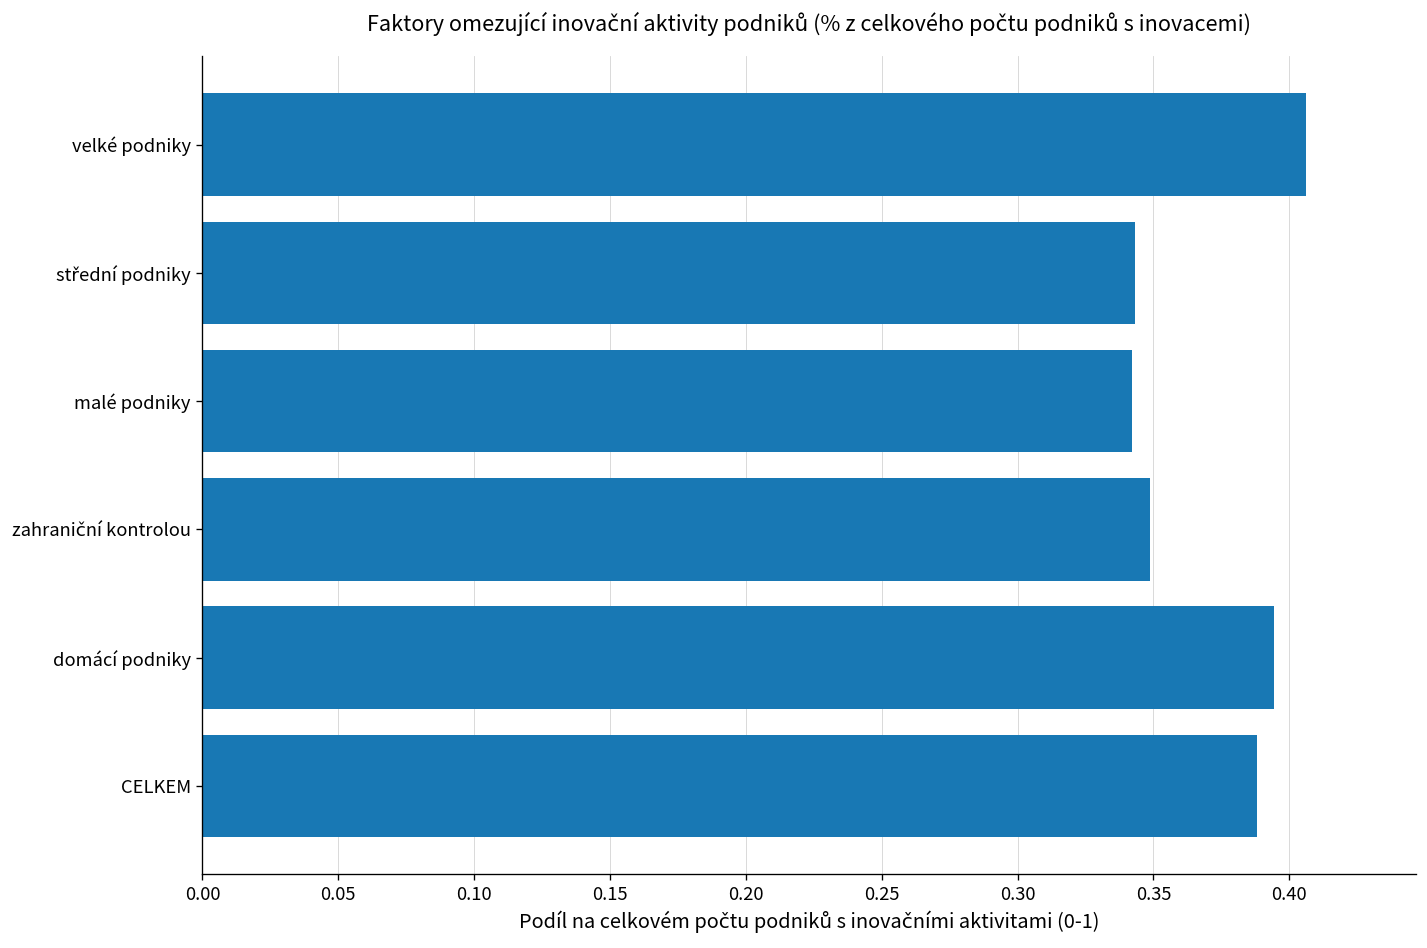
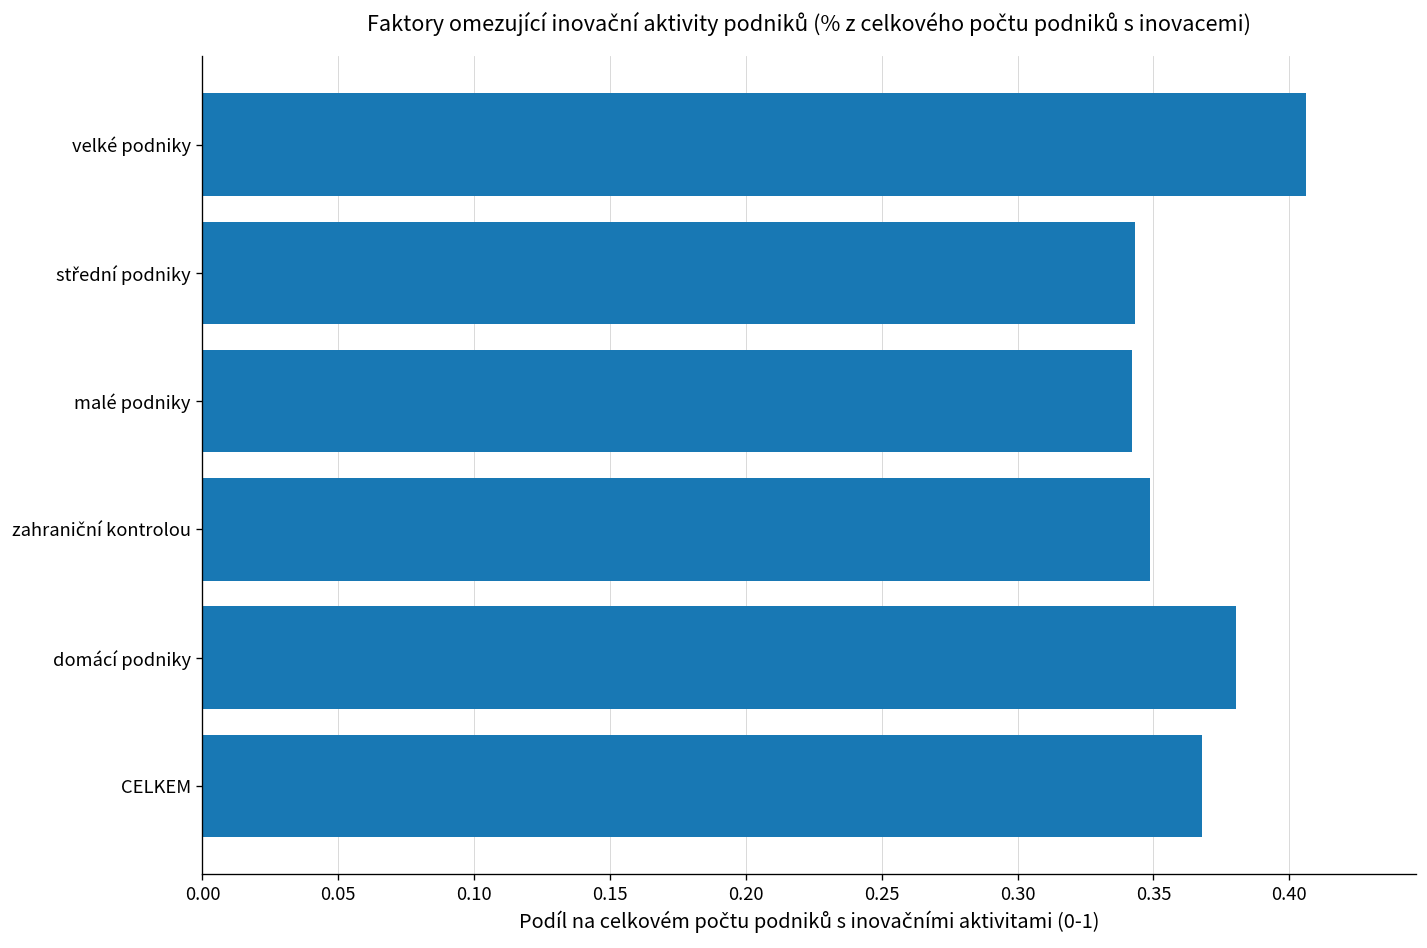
domácí podniky: 0.394 -> 0.380
CELKEM: 0.388 -> 0.368
